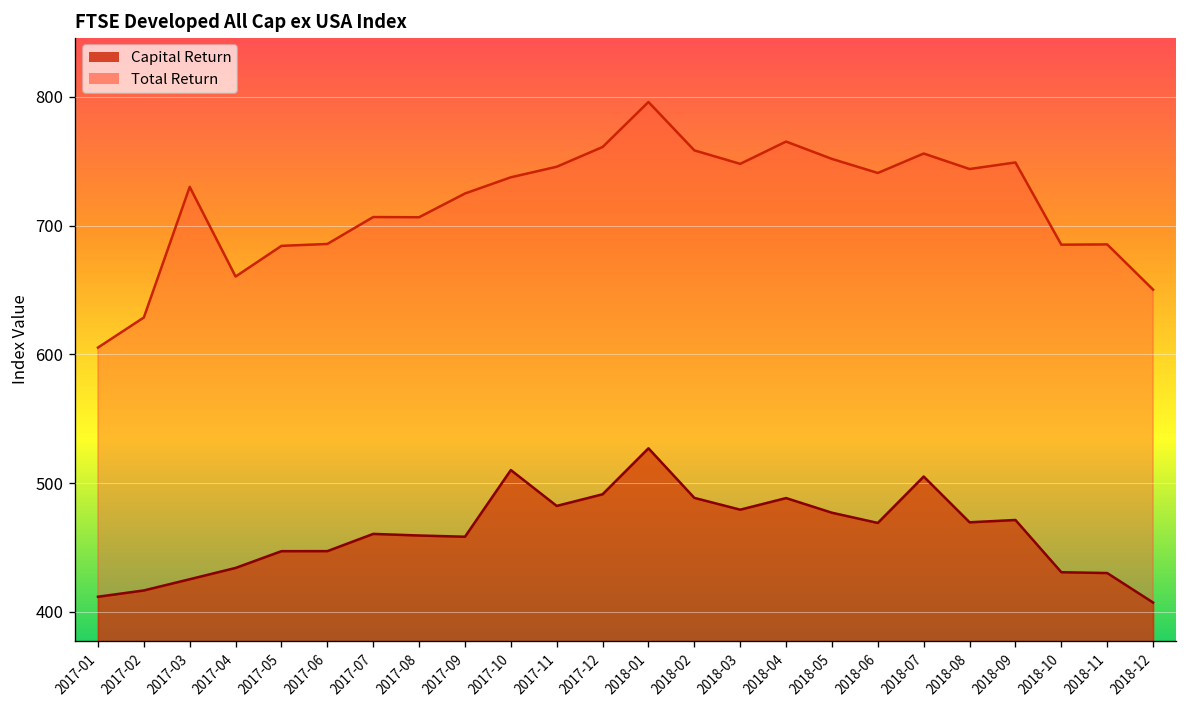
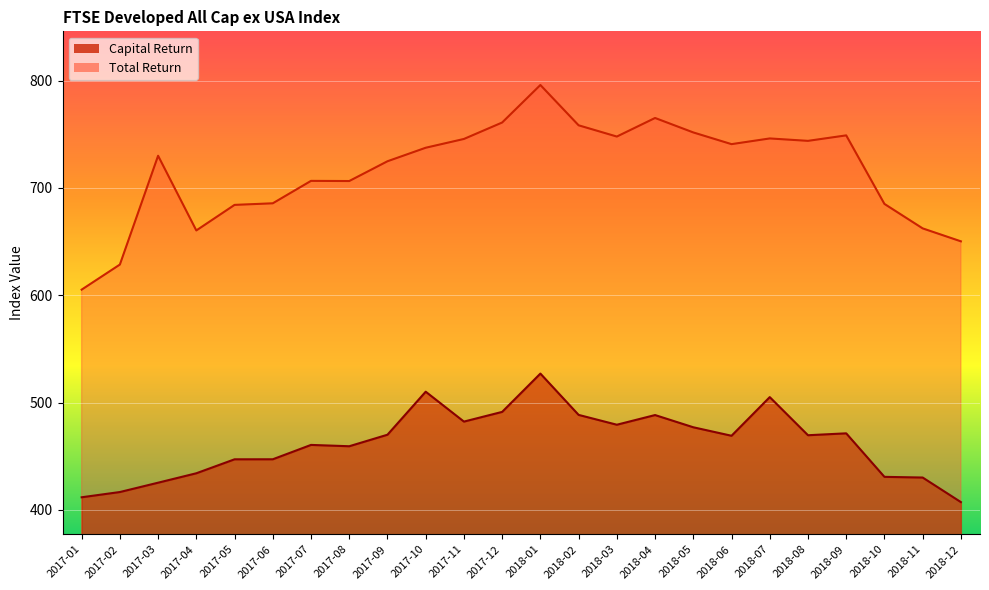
Capital Return, 2017-09: 458 -> 470
Total Return, 2018-07: 756 -> 746
Total Return, 2018-11: 685 -> 662
